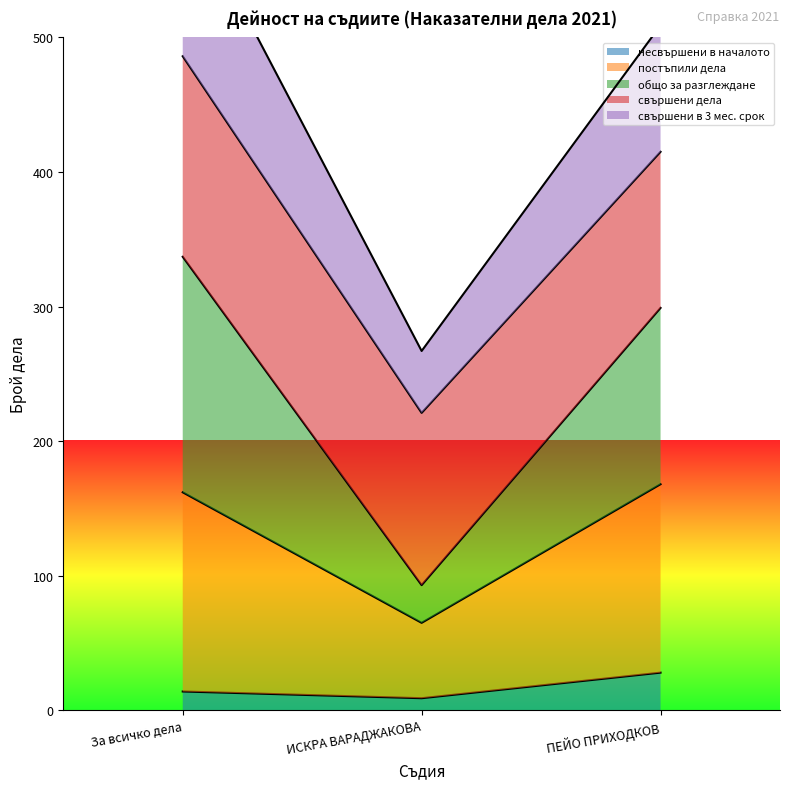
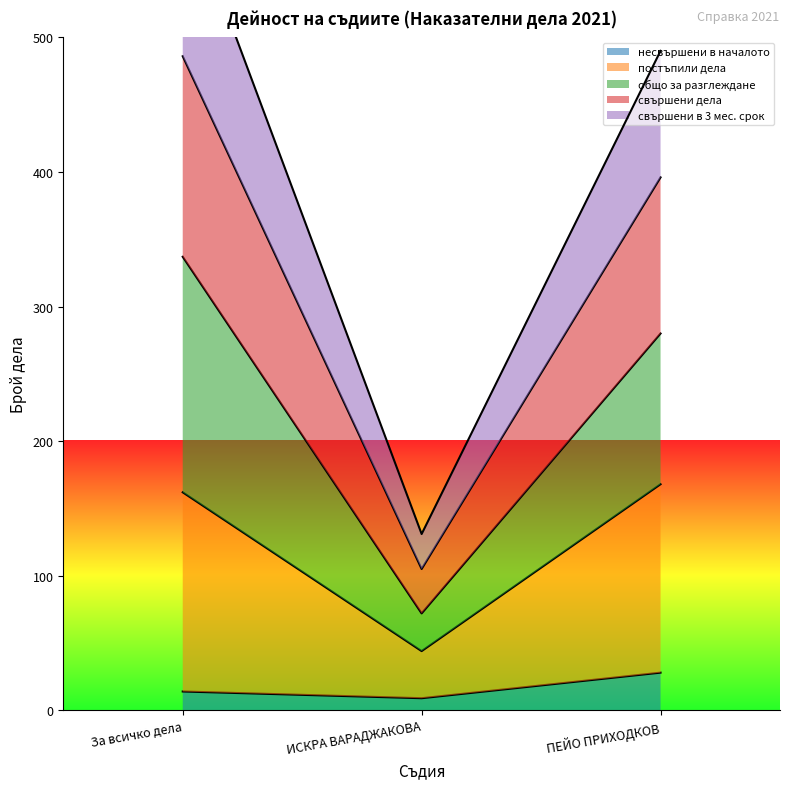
постъпили дела, ИСКРА ВАРАДЖАКОВА: 56 -> 35
свършени дела, ИСКРА ВАРАДЖАКОВА: 128 -> 33
свършени в 3 мес. срок, ИСКРА ВАРАДЖАКОВА: 46 -> 26
общо за разглеждане, ПЕЙО ПРИХОДКОВ: 131 -> 112
